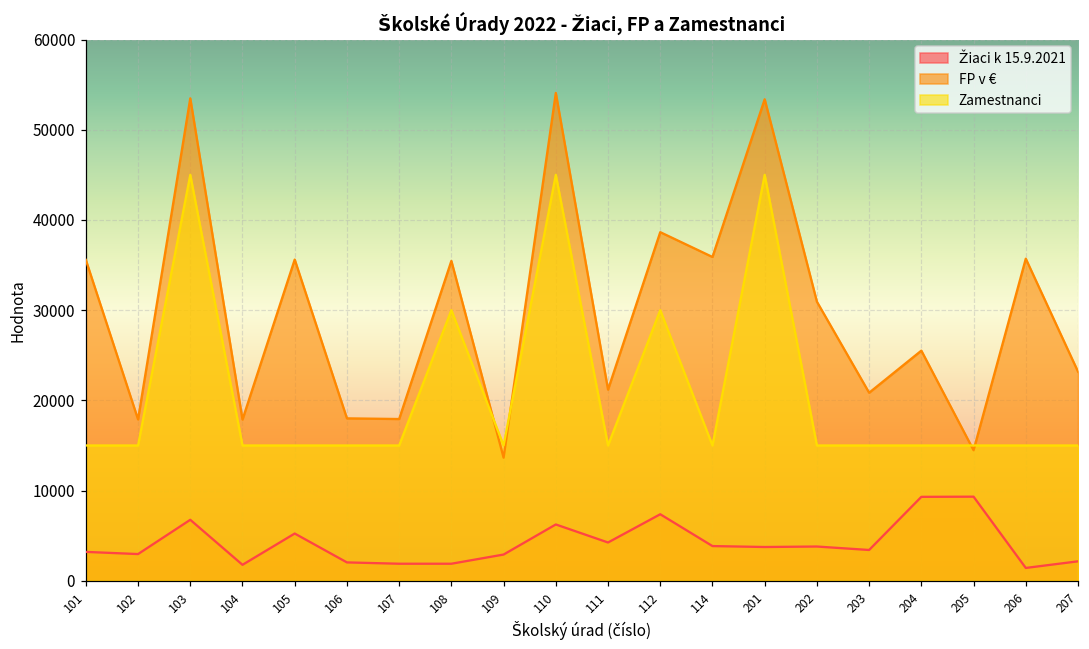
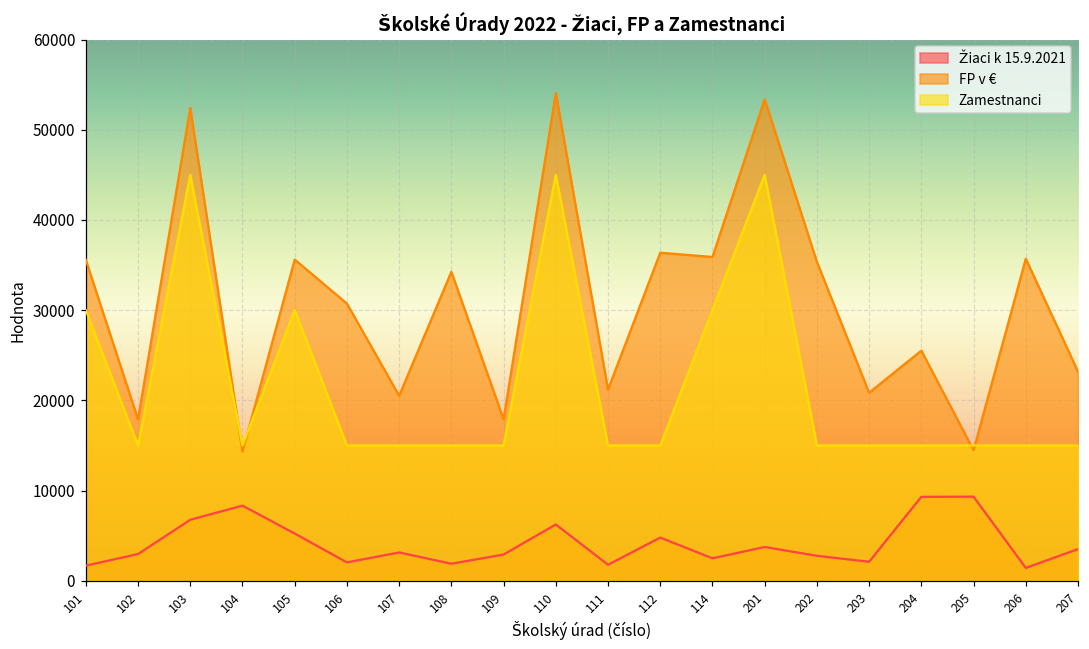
Žiaci k 15.9.2021, 101: 3000 -> 2000
Zamestnanci, 101: 15000 -> 30000
FP v €, 103: 53000 -> 52000
Žiaci k 15.9.2021, 104: 2000 -> 8000
FP v €, 104: 18000 -> 14000
Zamestnanci, 105: 15000 -> 30000
FP v €, 106: 18000 -> 31000
Žiaci k 15.9.2021, 107: 2000 -> 3000
FP v €, 107: 18000 -> 21000
FP v €, 108: 35000 -> 34000
Zamestnanci, 108: 30000 -> 15000
FP v €, 109: 14000 -> 18000
Žiaci k 15.9.2021, 111: 4000 -> 2000
Žiaci k 15.9.2021, 112: 7000 -> 5000
FP v €, 112: 39000 -> 36000
Zamestnanci, 112: 30000 -> 15000
Žiaci k 15.9.2021, 114: 4000 -> 2000
Zamestnanci, 114: 15000 -> 30000
Žiaci k 15.9.2021, 202: 4000 -> 3000
FP v €, 202: 31000 -> 35000
Žiaci k 15.9.2021, 203: 3000 -> 2000
Žiaci k 15.9.2021, 207: 2000 -> 4000
